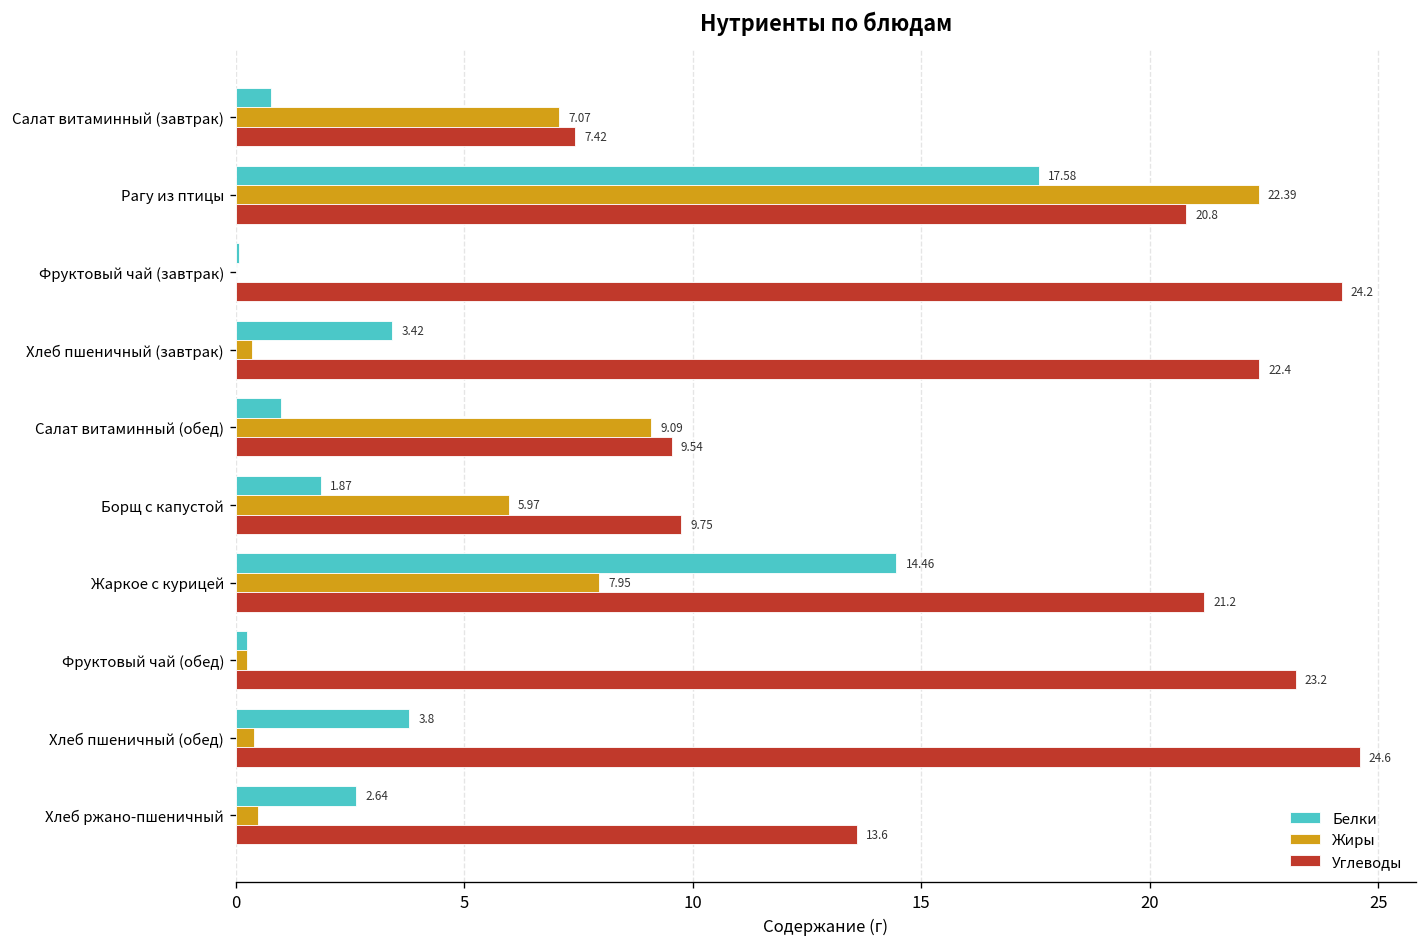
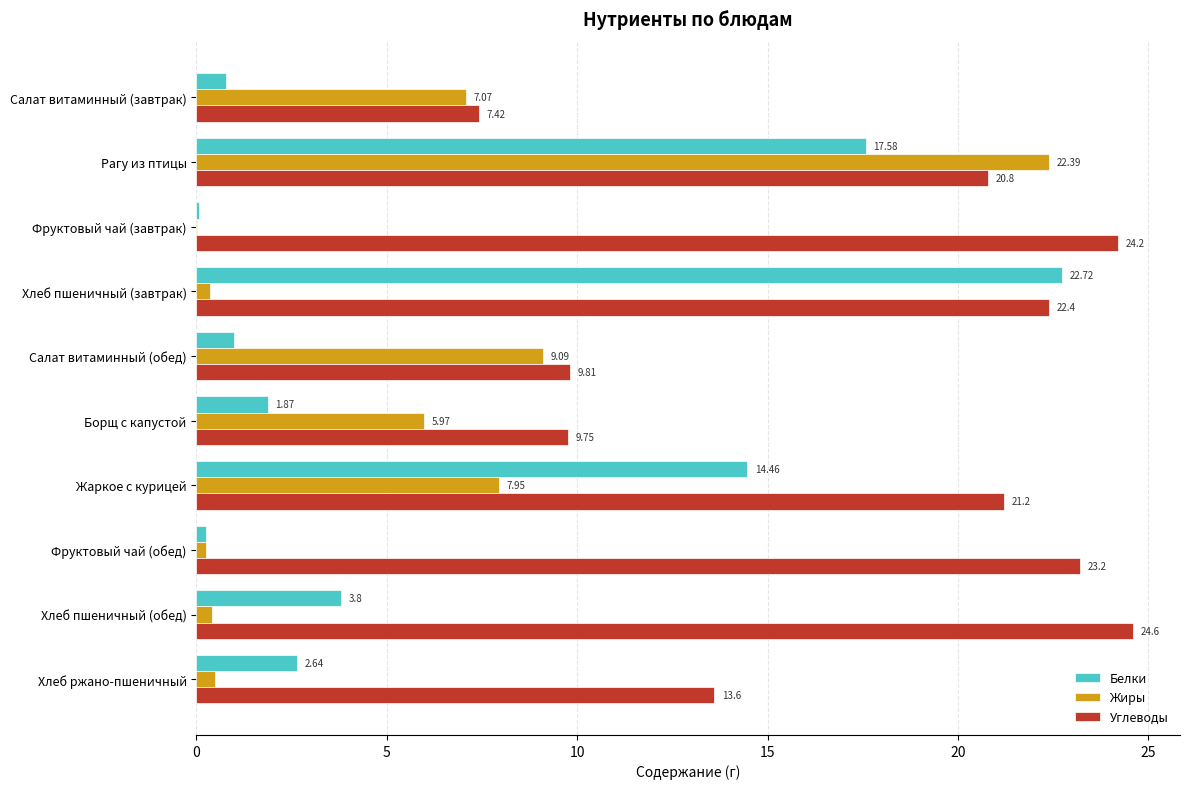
Белки, Хлеб пшеничный (завтрак): 3.42 -> 22.72
Углеводы, Салат витаминный (обед): 9.54 -> 9.81
